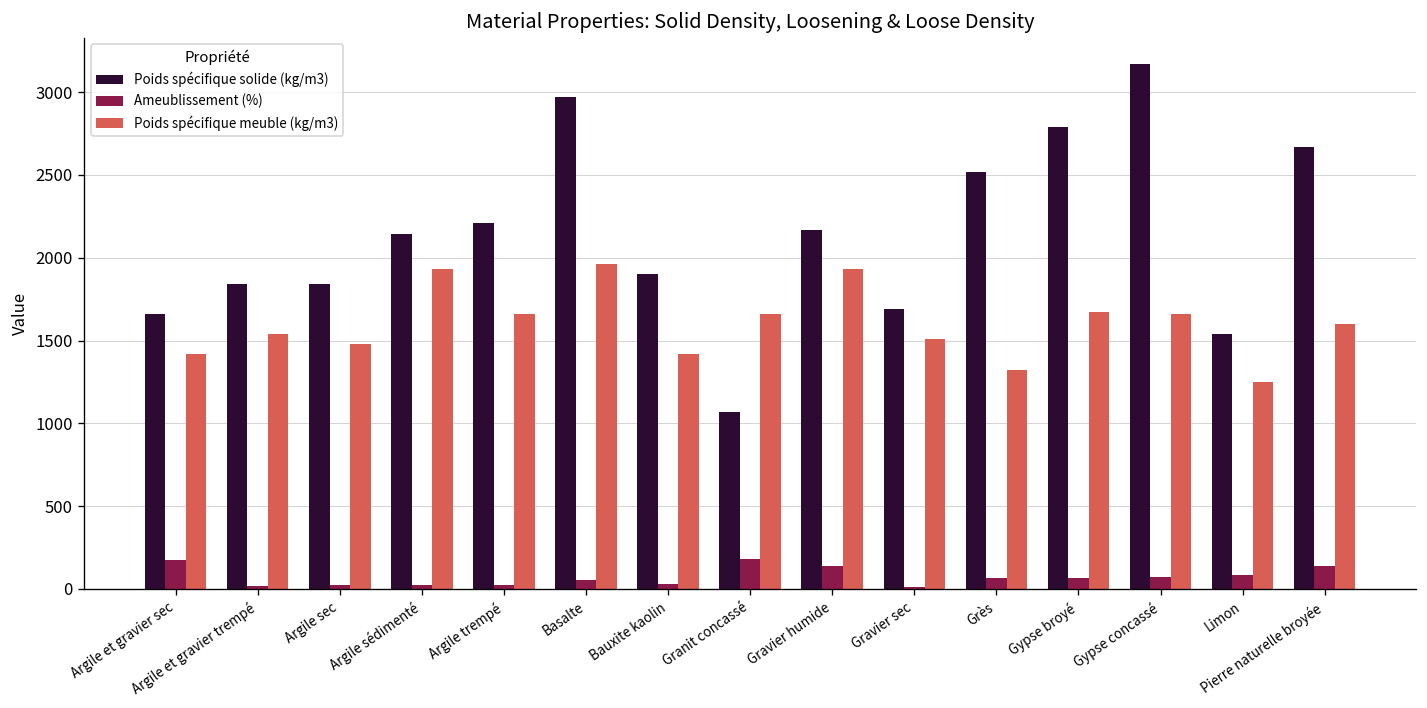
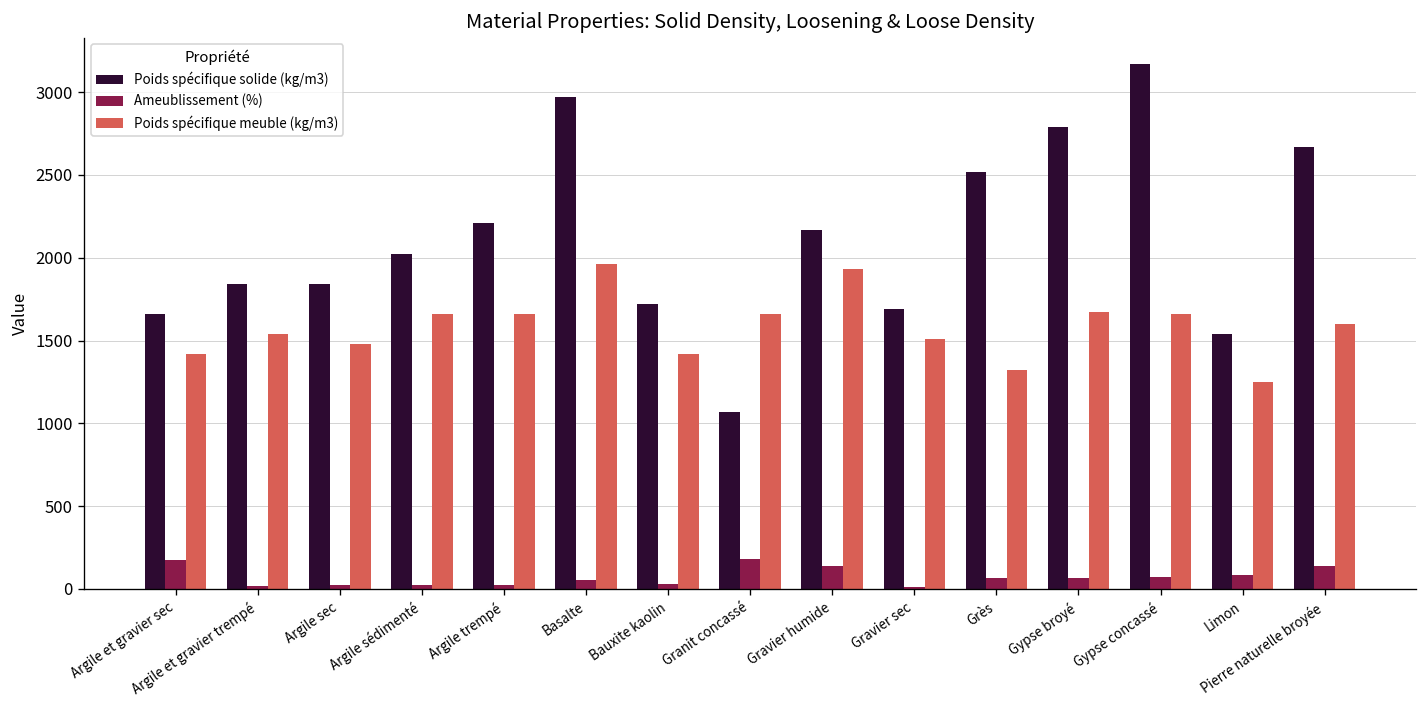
Poids spécifique solide (kg/m3), Argile sédimenté: 2140 -> 2020
Poids spécifique meuble (kg/m3), Argile sédimenté: 1930 -> 1660
Poids spécifique solide (kg/m3), Bauxite kaolin: 1900 -> 1720
